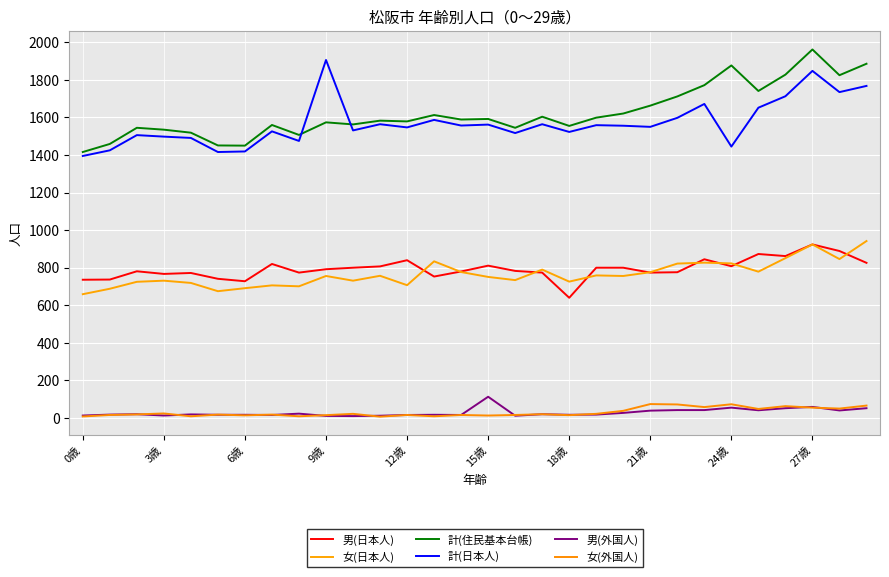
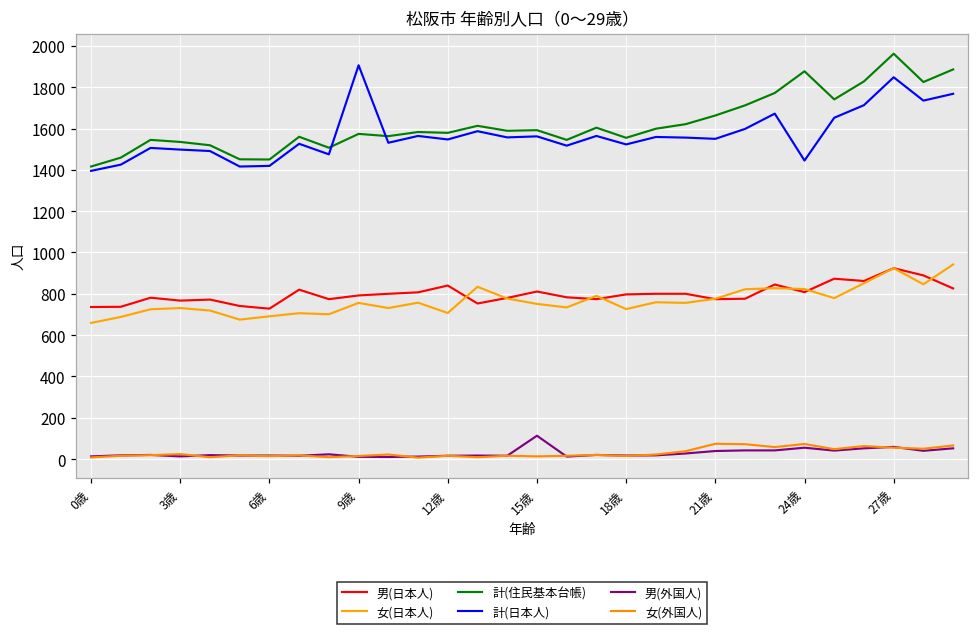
男(日本人), 18歳: 640 -> 800
